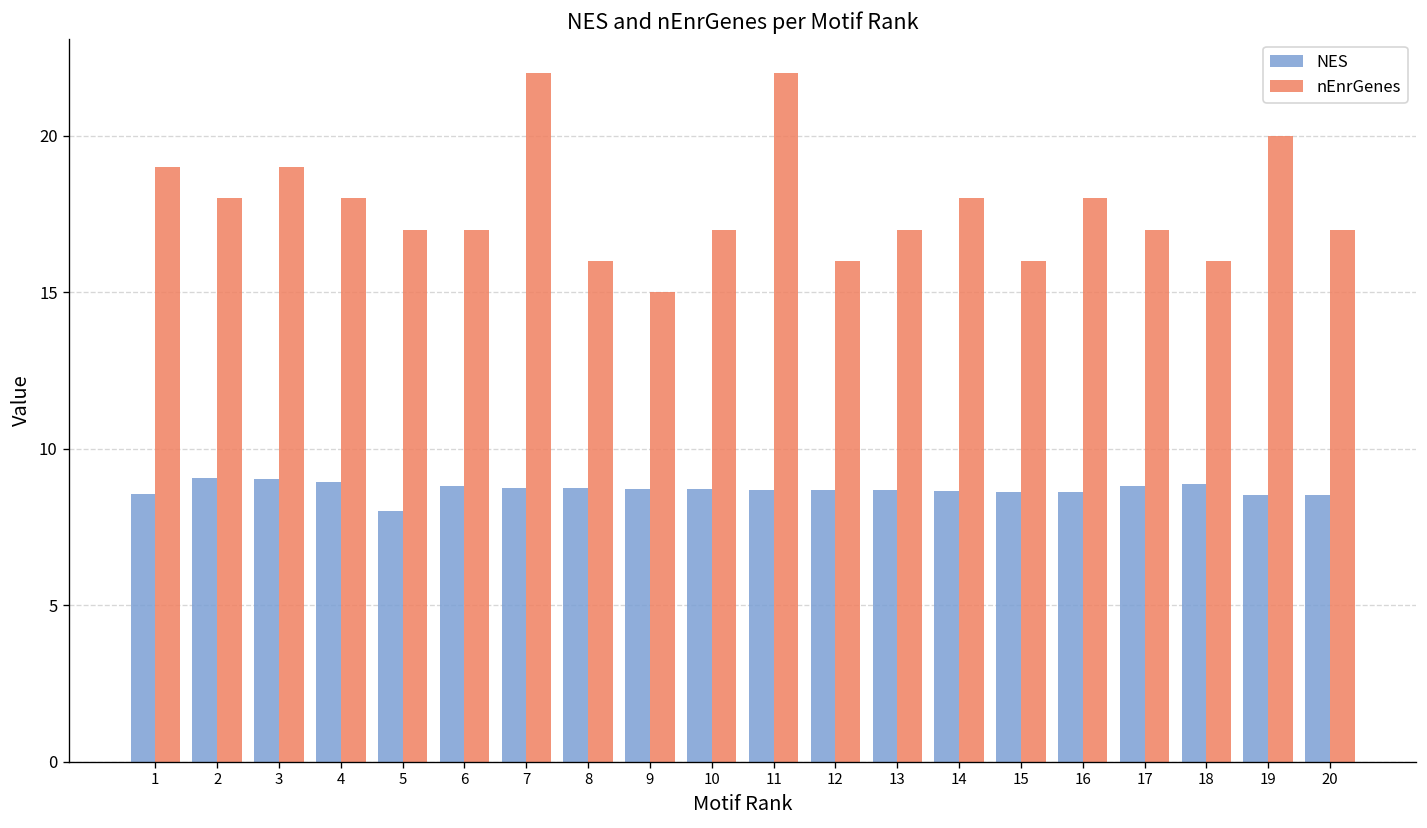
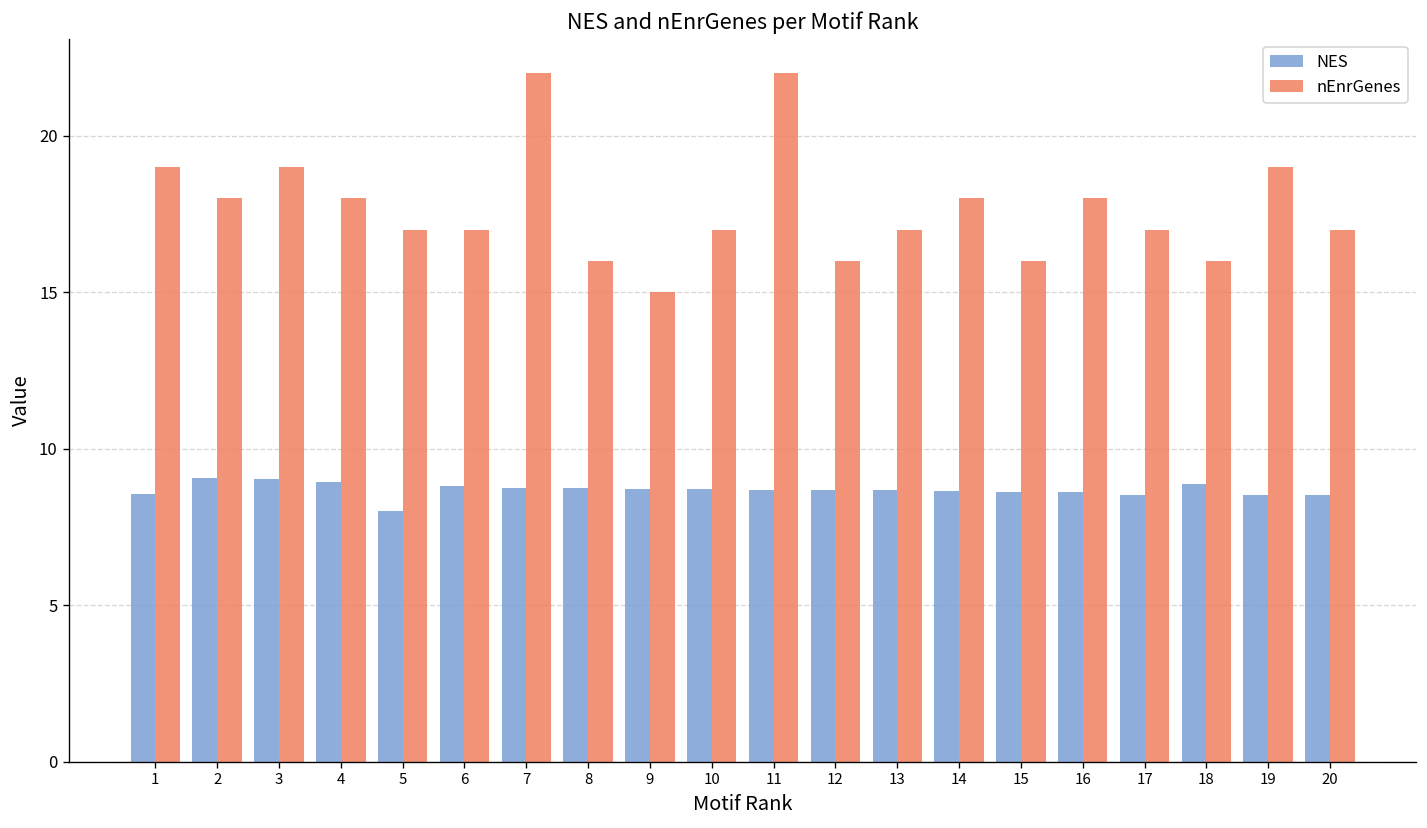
NES, 17: 8.8 -> 8.5
nEnrGenes, 19: 20 -> 19
